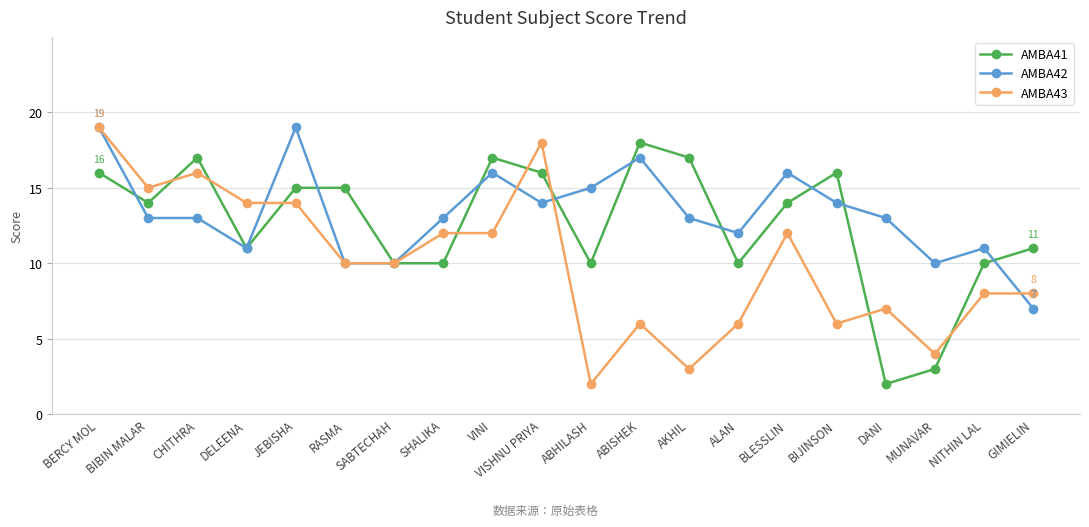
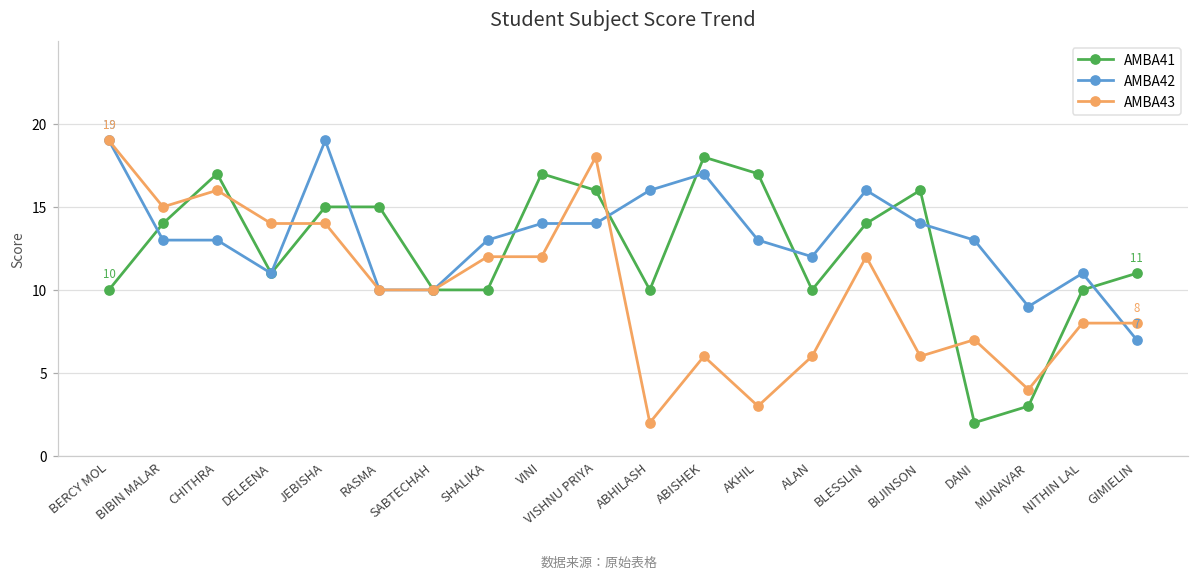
AMBA41, BERCY MOL: 16 -> 10
AMBA42, VINI: 16 -> 14
AMBA42, ABHILASH: 15 -> 16
AMBA42, MUNAVAR: 10 -> 9
